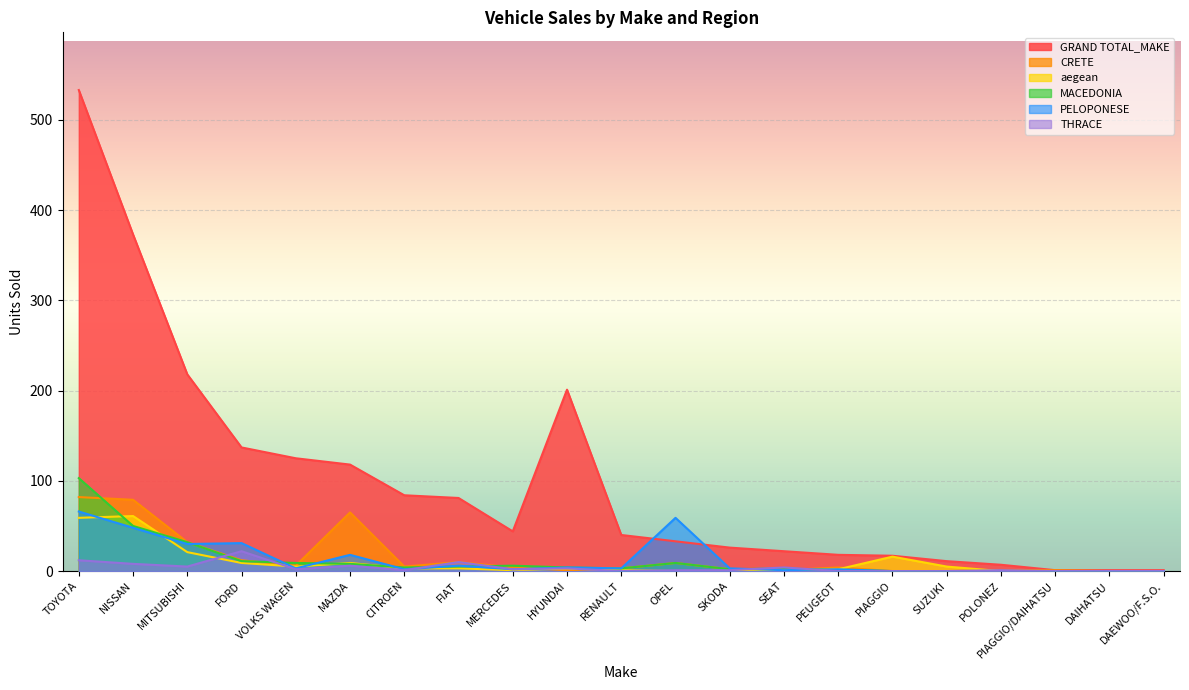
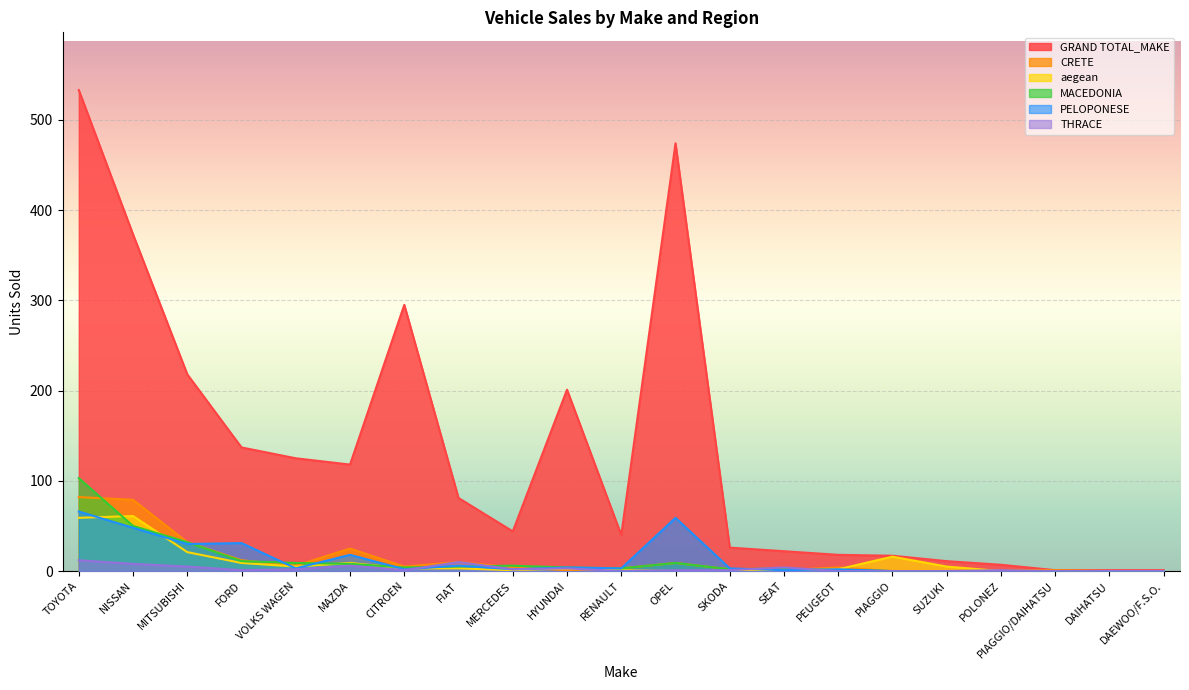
THRACE, FORD: 20 -> 0
CRETE, MAZDA: 70 -> 30
GRAND TOTAL_MAKE, CITROEN: 80 -> 300
GRAND TOTAL_MAKE, OPEL: 30 -> 470
